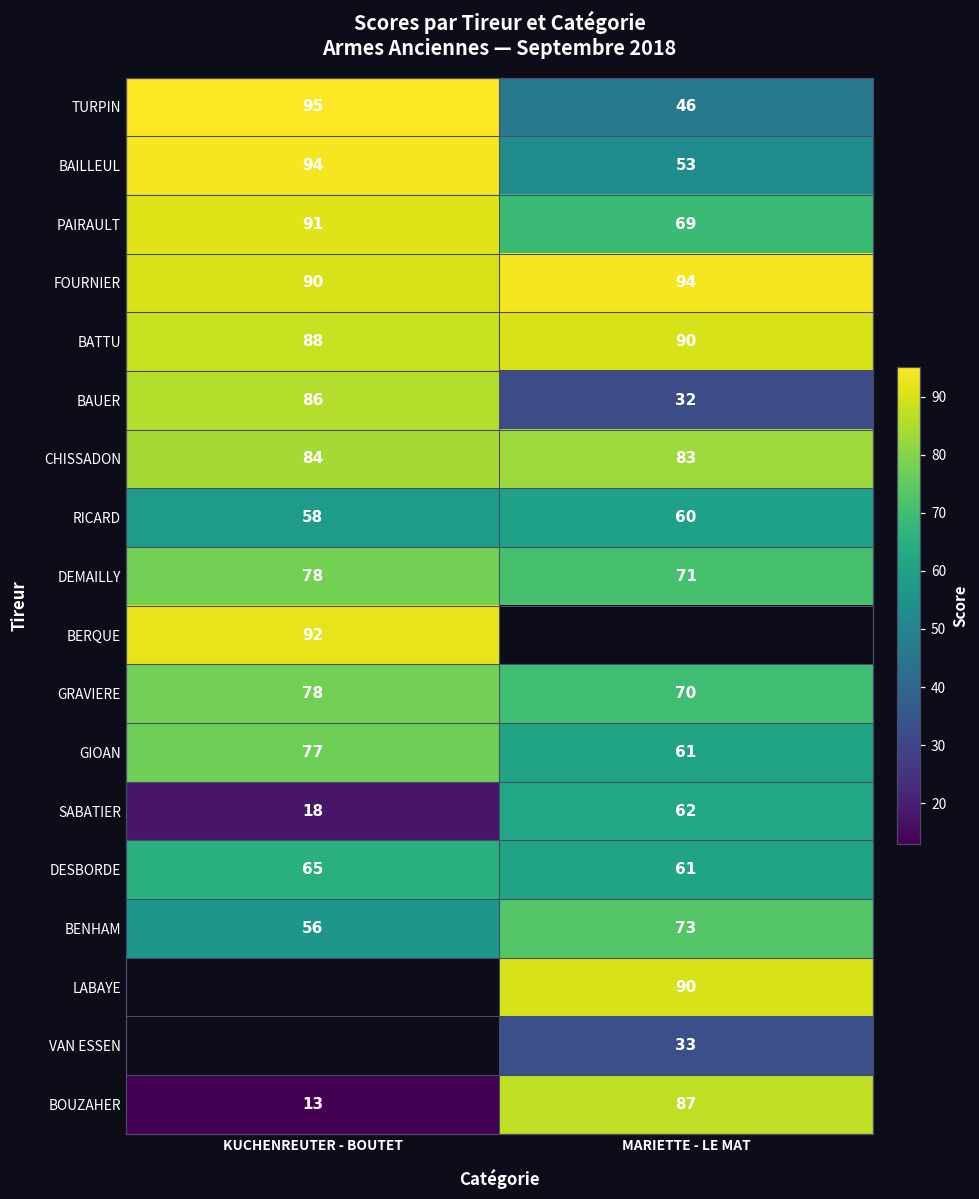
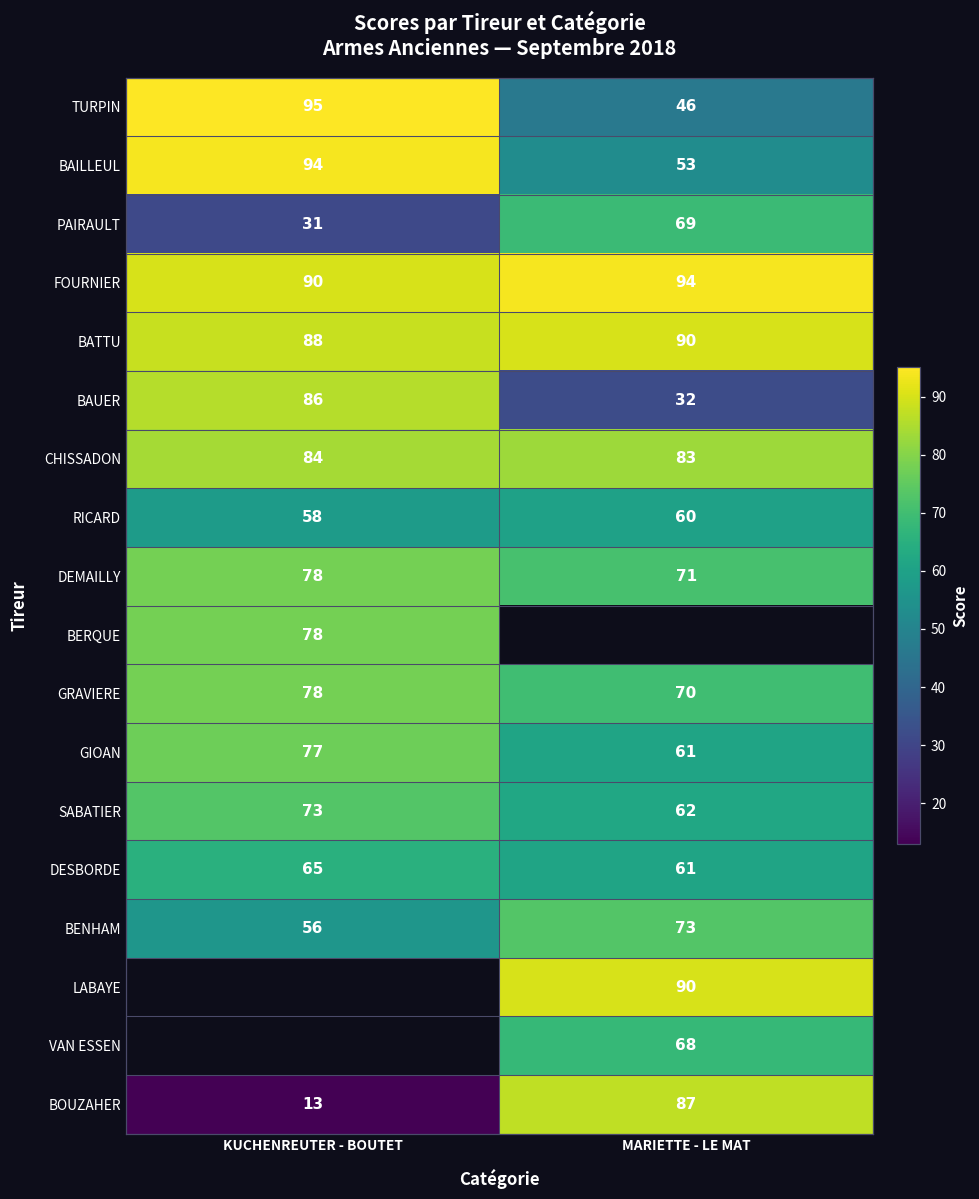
PAIRAULT, KUCHENREUTER - BOUTET: 91 -> 31
BERQUE, KUCHENREUTER - BOUTET: 92 -> 78
SABATIER, KUCHENREUTER - BOUTET: 18 -> 73
VAN ESSEN, MARIETTE - LE MAT: 33 -> 68
